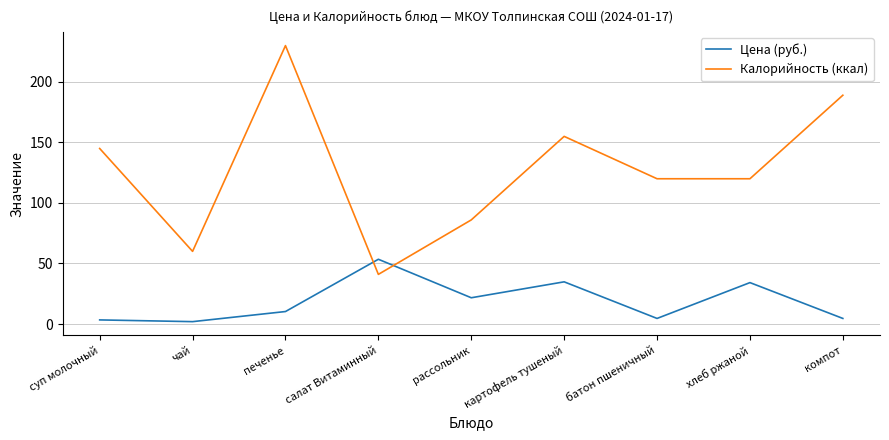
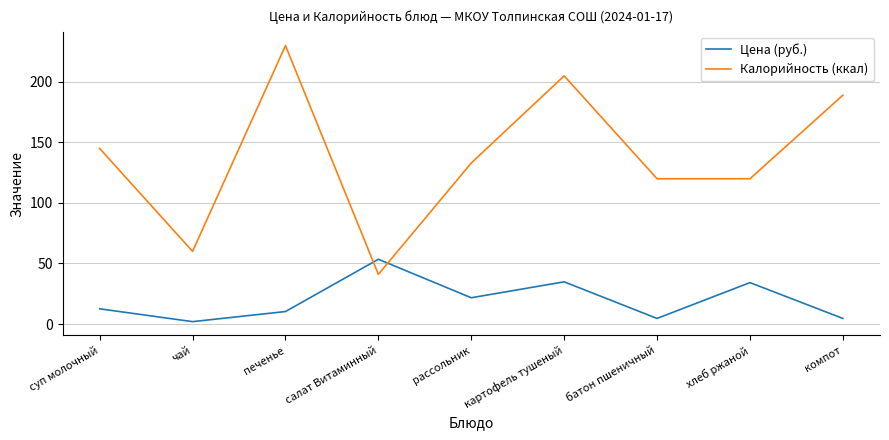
Цена (руб.), суп молочный: 3 -> 13
Калорийность (ккал), рассольник: 86 -> 133
Калорийность (ккал), картофель тушеный: 155 -> 205
